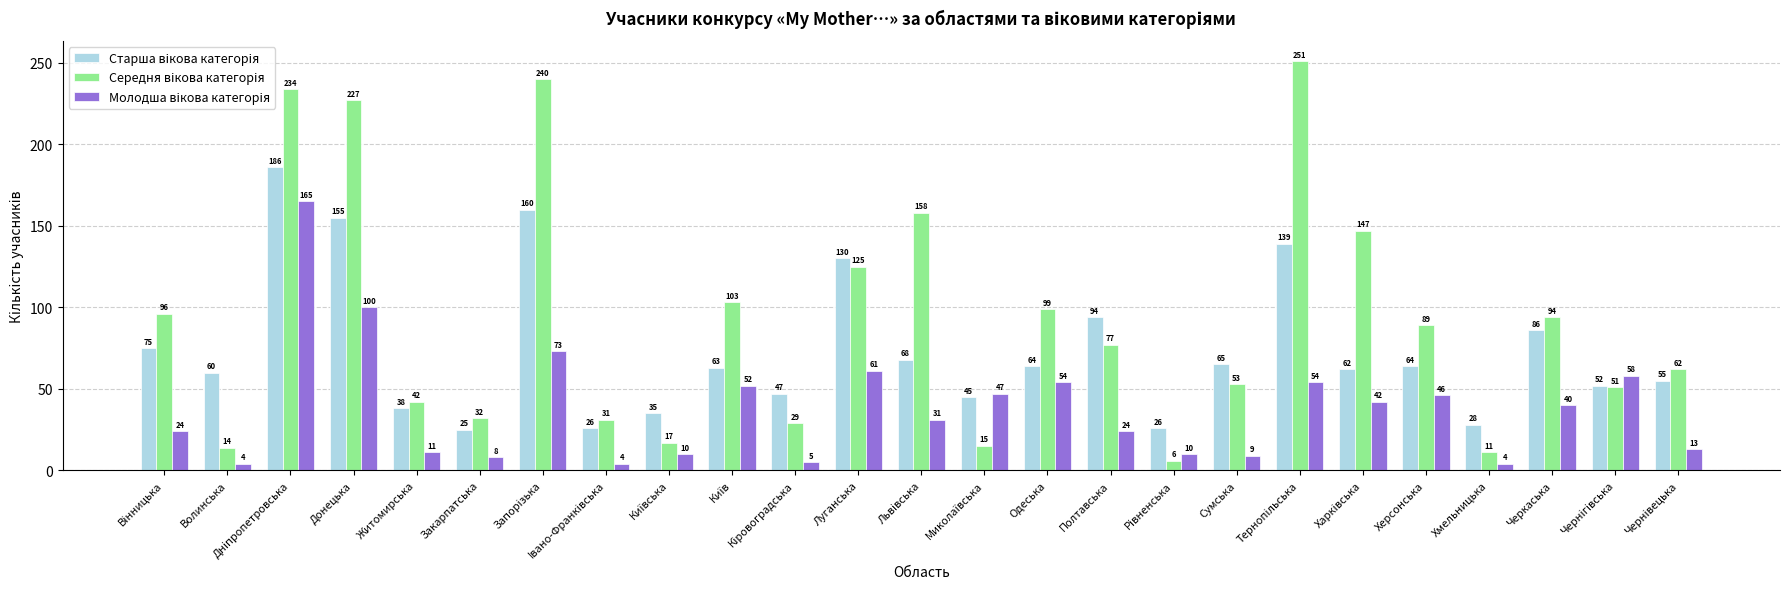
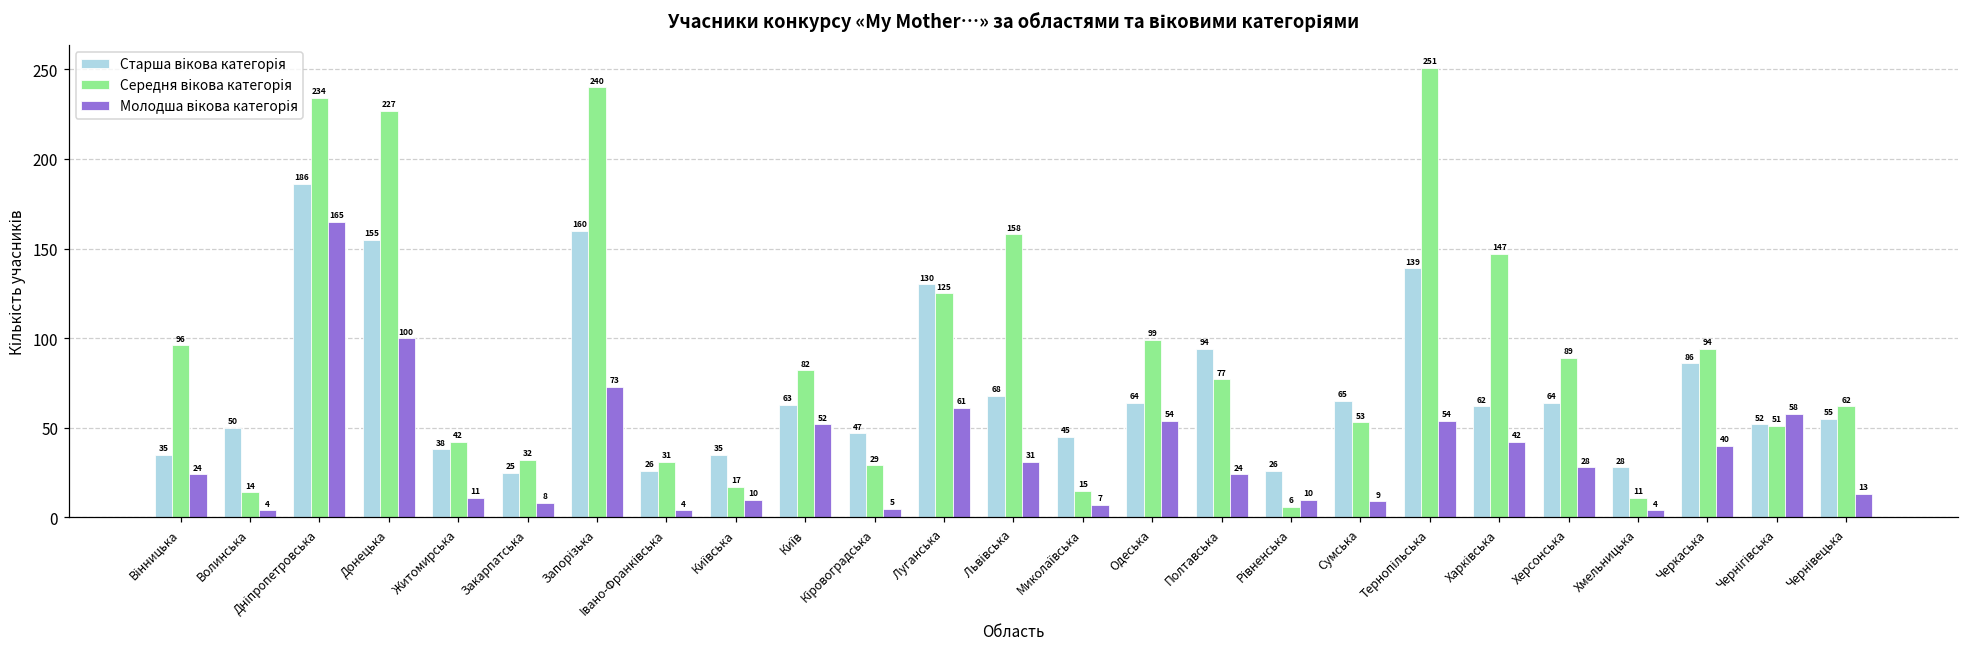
Старша вікова категорія, Вінницька: 75 -> 35
Старша вікова категорія, Волинська: 60 -> 50
Середня вікова категорія, Київ: 103 -> 82
Молодша вікова категорія, Миколаївська: 47 -> 7
Молодша вікова категорія, Херсонська: 46 -> 28
